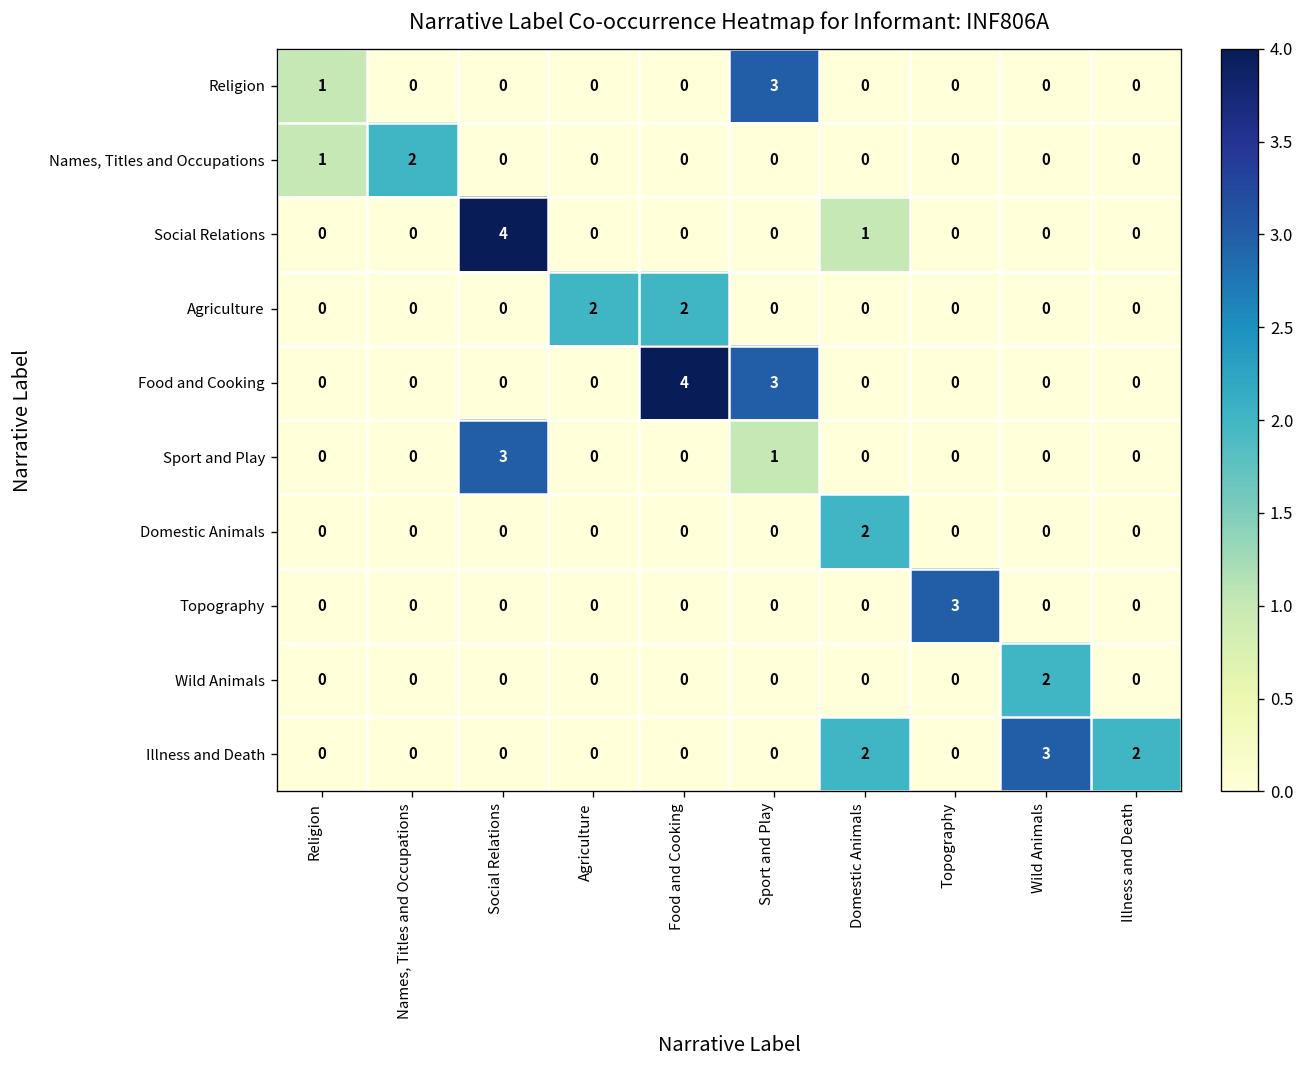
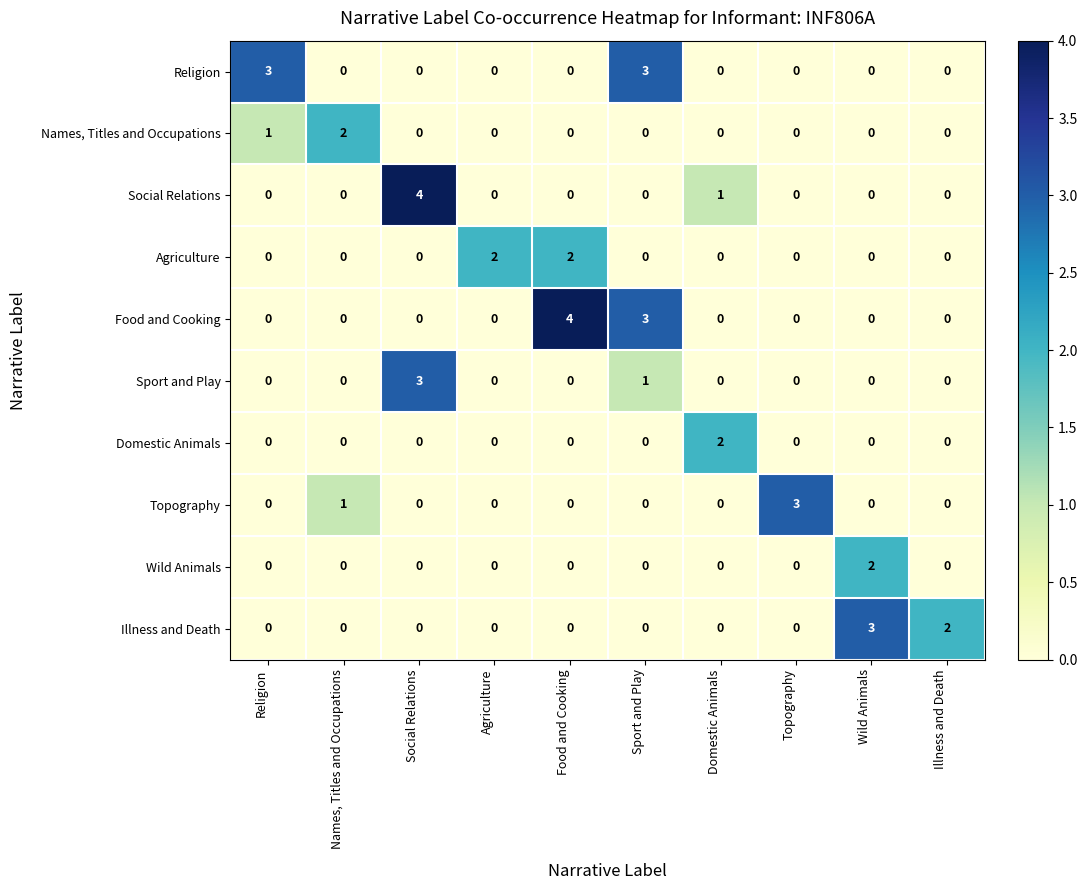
Religion, Religion: 1 -> 3
Topography, Names, Titles and Occupations: 0 -> 1
Illness and Death, Domestic Animals: 2 -> 0
